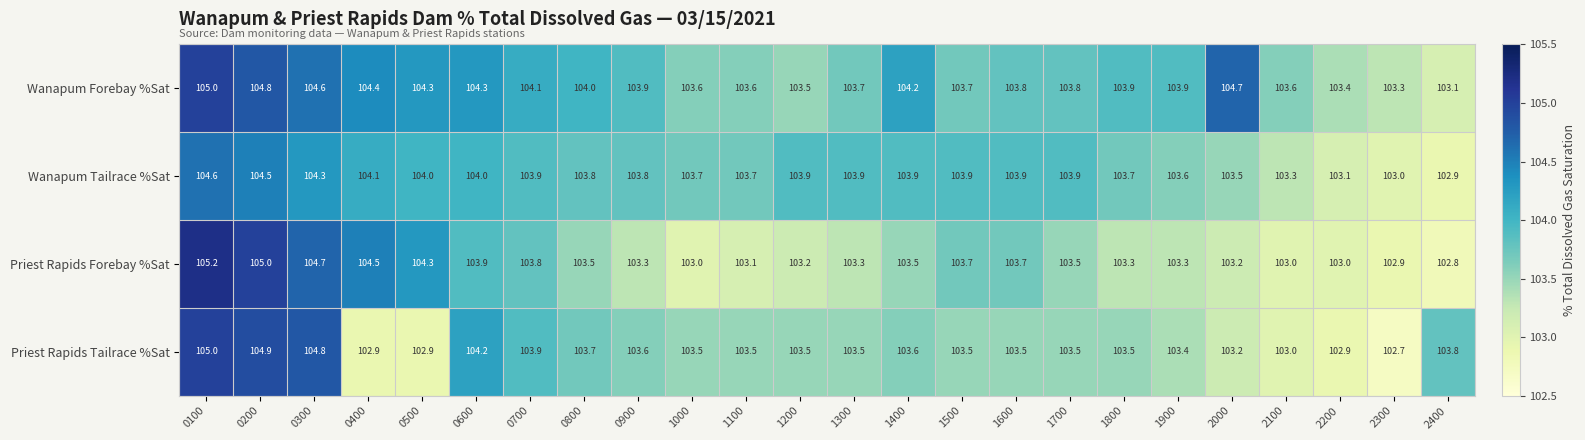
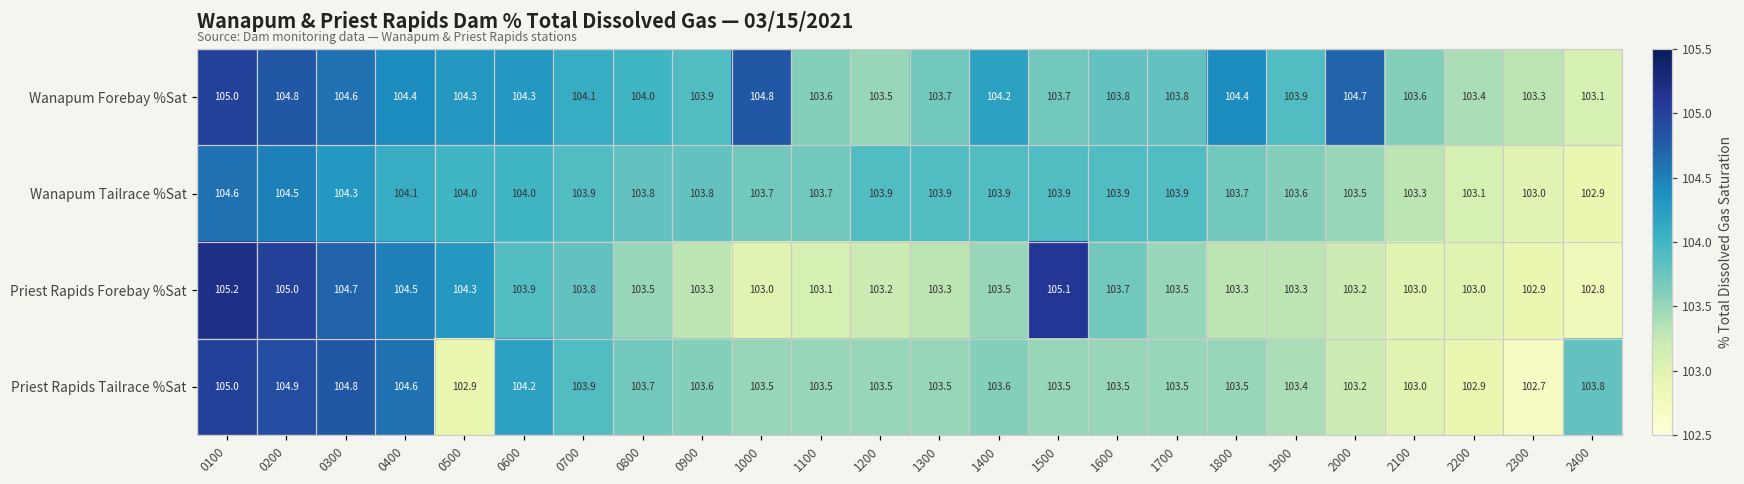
Wanapum Forebay %Sat, 1000: 103.6 -> 104.8
Wanapum Forebay %Sat, 1800: 103.9 -> 104.4
Priest Rapids Forebay %Sat, 1500: 103.7 -> 105.1
Priest Rapids Tailrace %Sat, 0400: 102.9 -> 104.6
